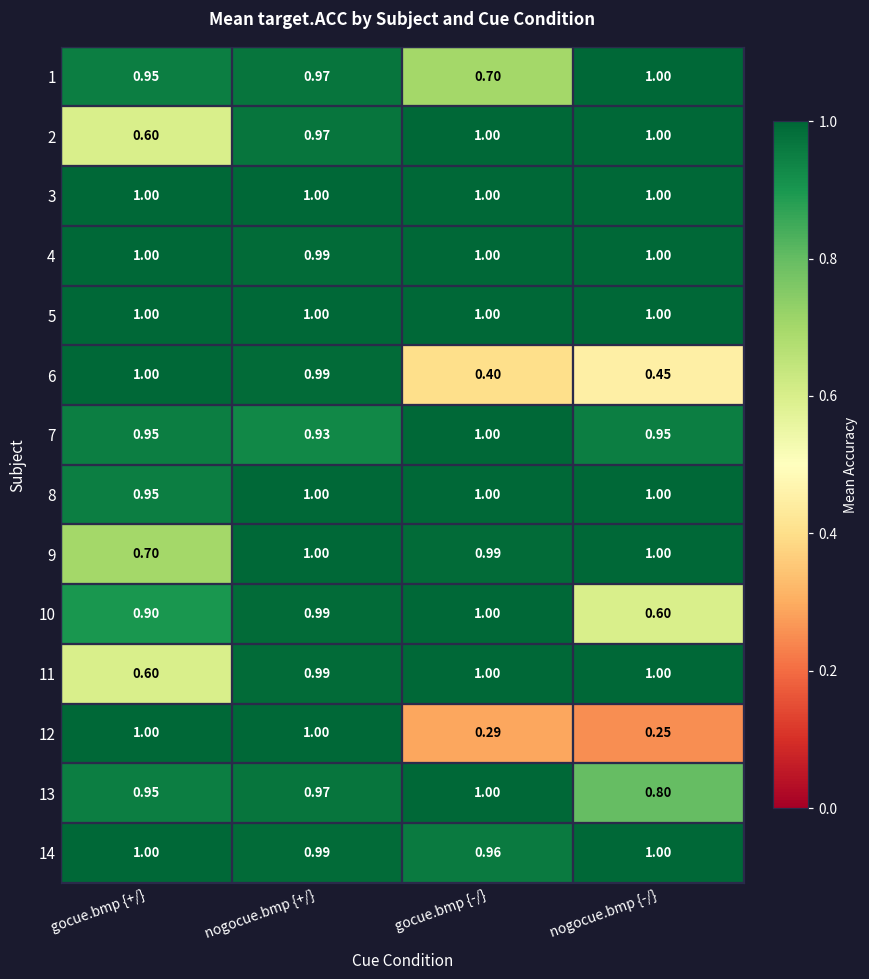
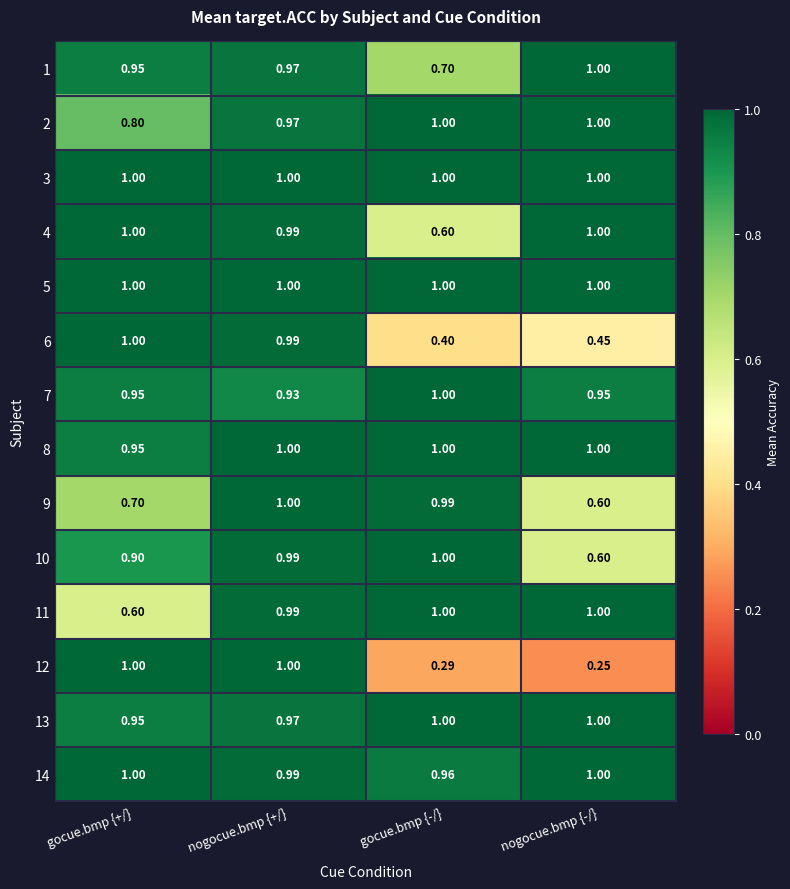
2, gocue.bmp {+/}: 0.60 -> 0.80
4, gocue.bmp {-/}: 1.00 -> 0.60
9, nogocue.bmp {-/}: 1.00 -> 0.60
13, nogocue.bmp {-/}: 0.80 -> 1.00
